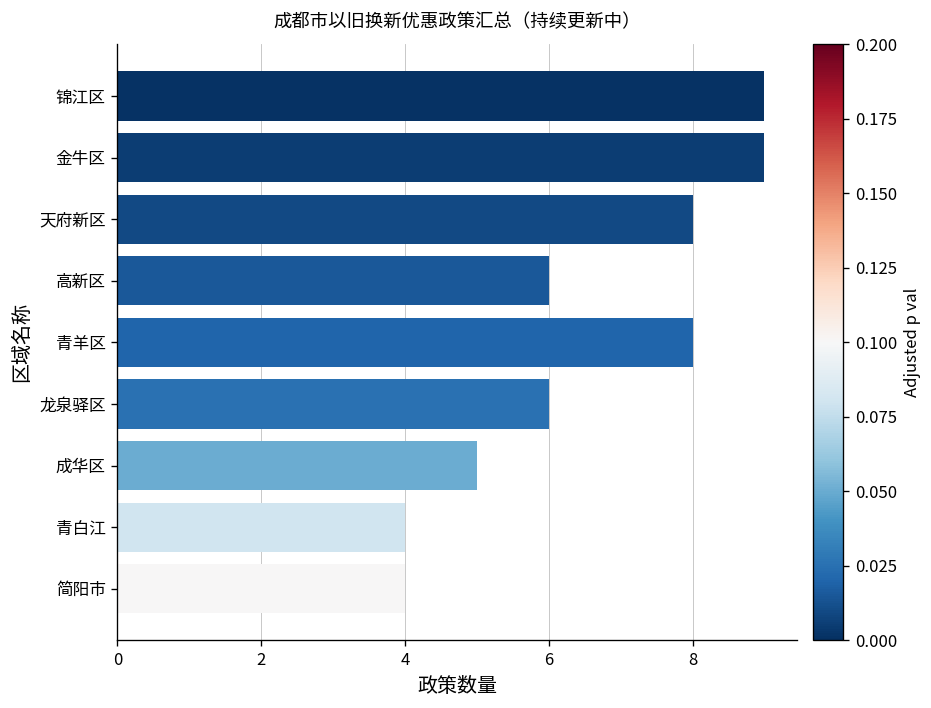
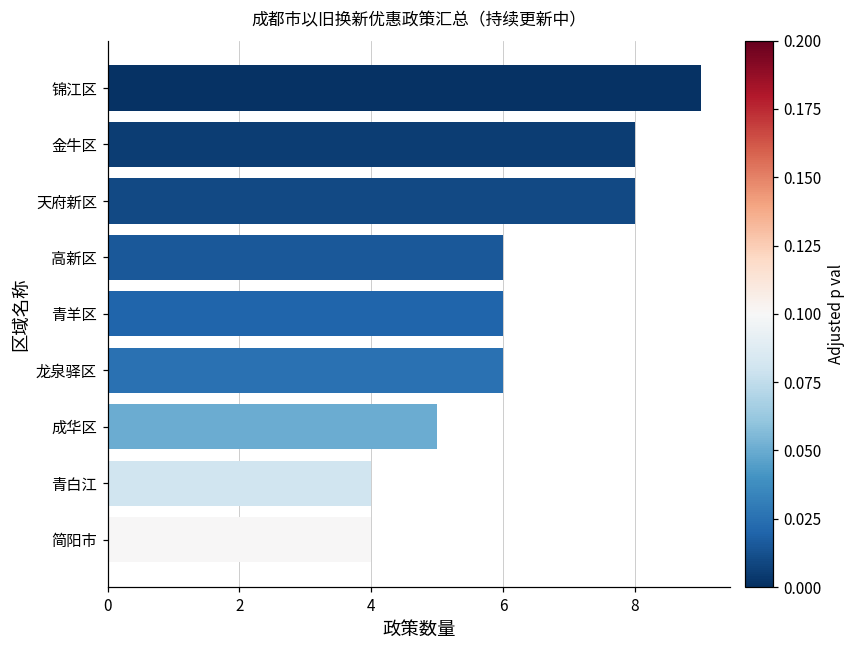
金牛区: 9 -> 8
青羊区: 8 -> 6
